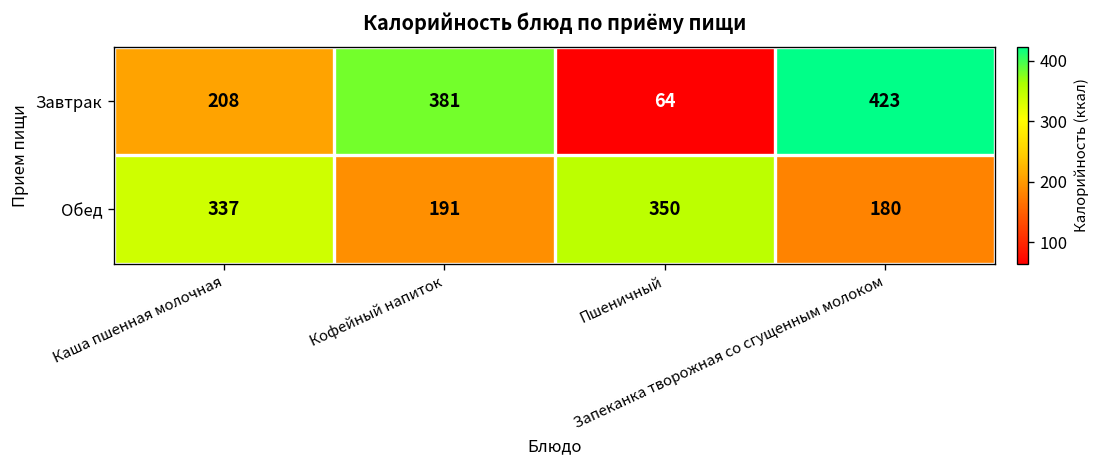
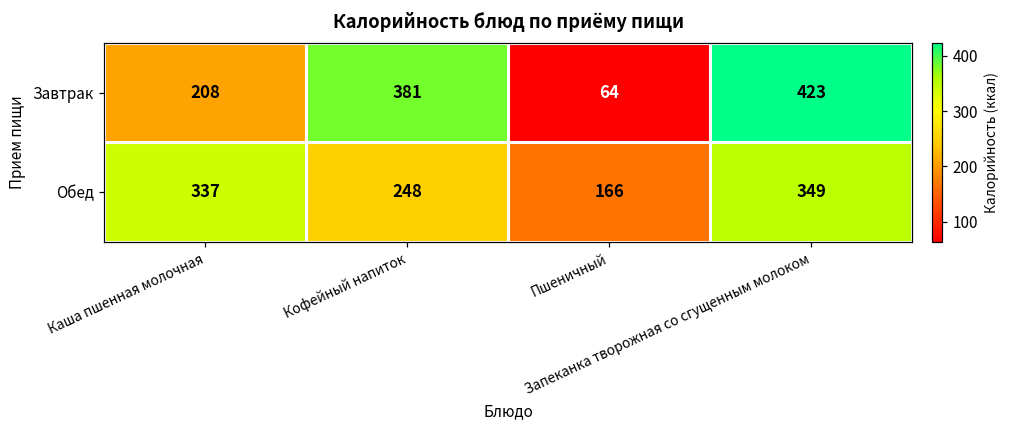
Обед, Кофейный напиток: 191 -> 248
Обед, Пшеничный: 350 -> 166
Обед, Запеканка творожная со сгущенным молоком: 180 -> 349
